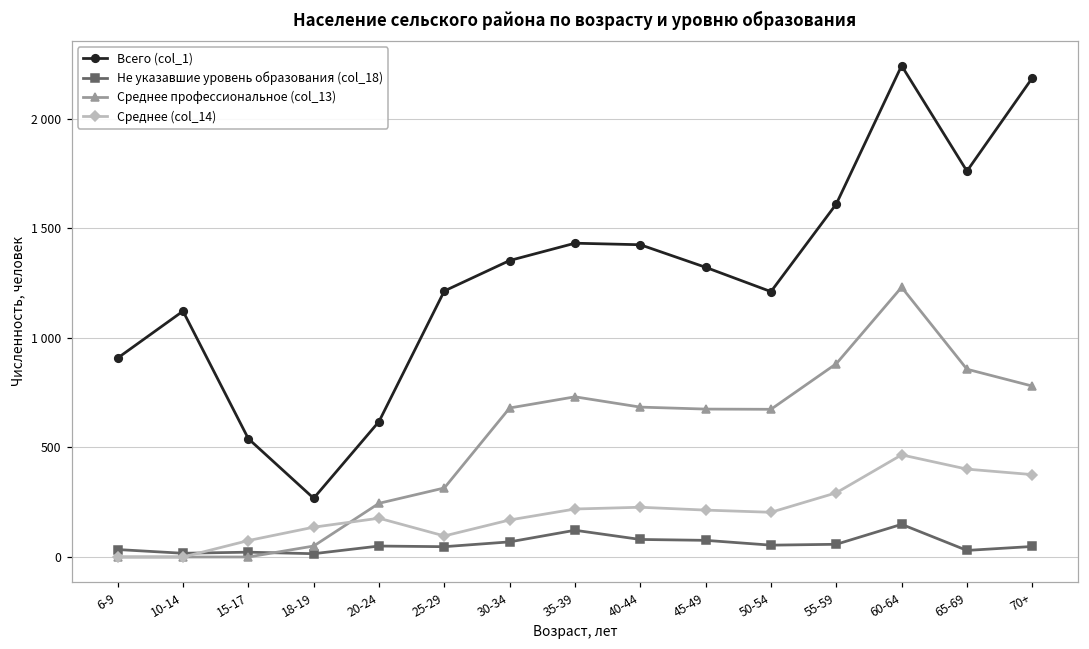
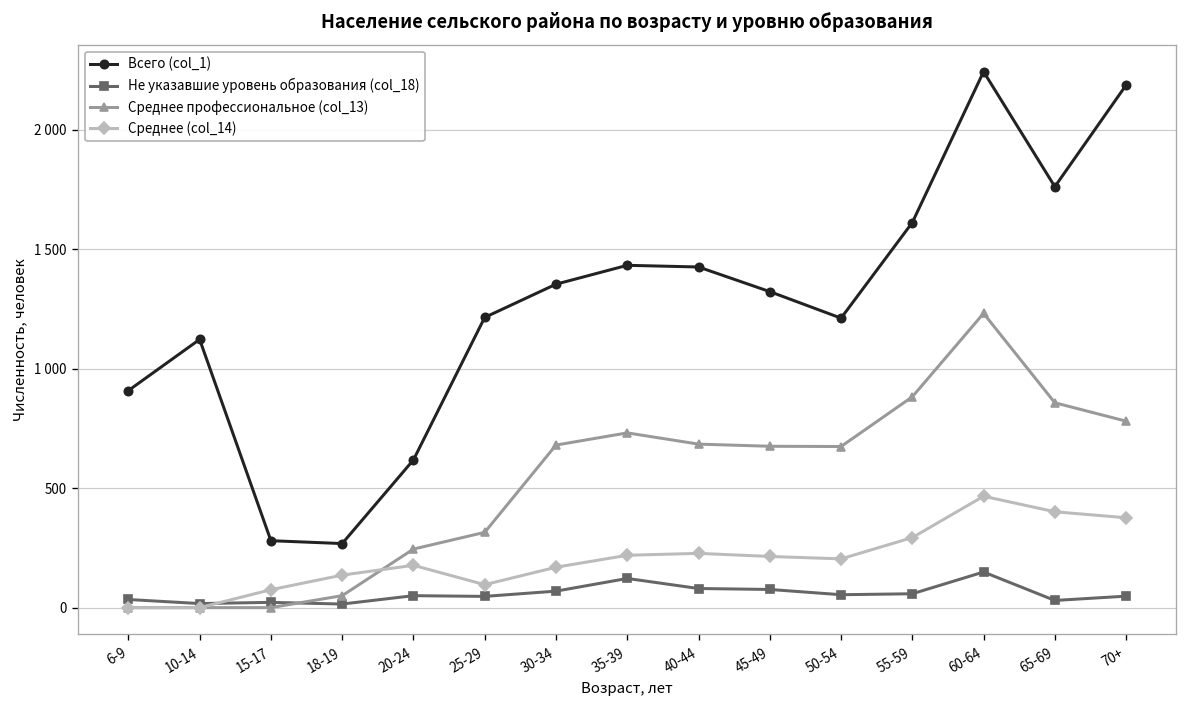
Всего (col_1), 15-17: 540 -> 280
